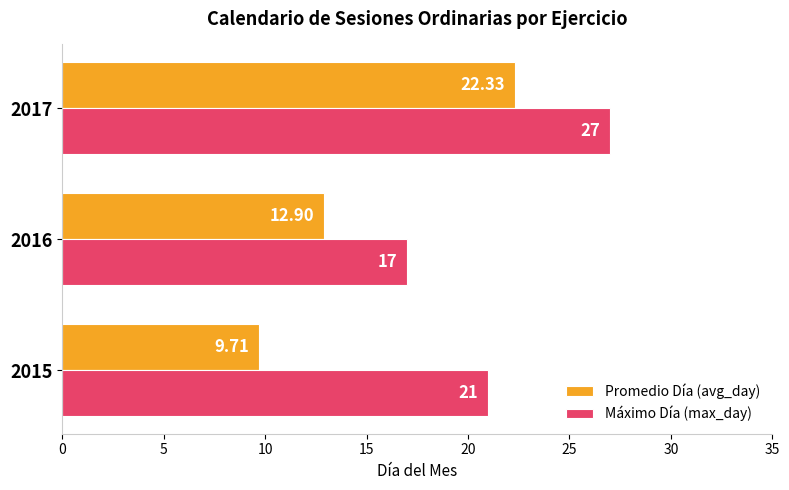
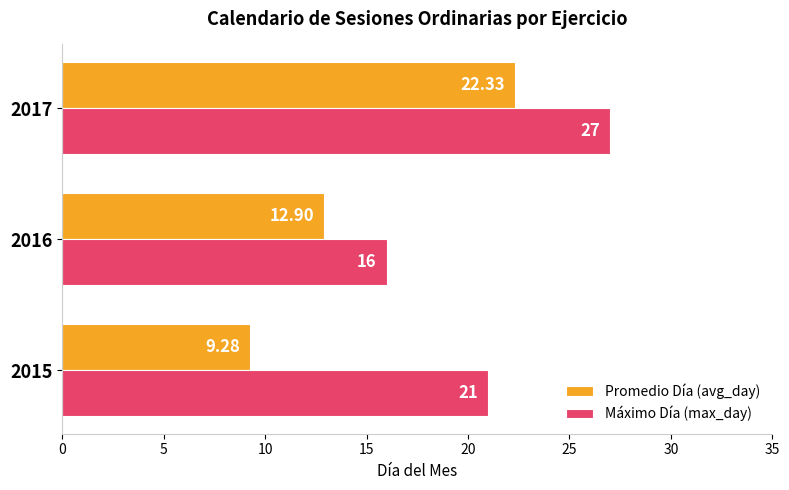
Máximo Día (max_day), 2016: 17 -> 16
Promedio Día (avg_day), 2015: 9.71 -> 9.28
